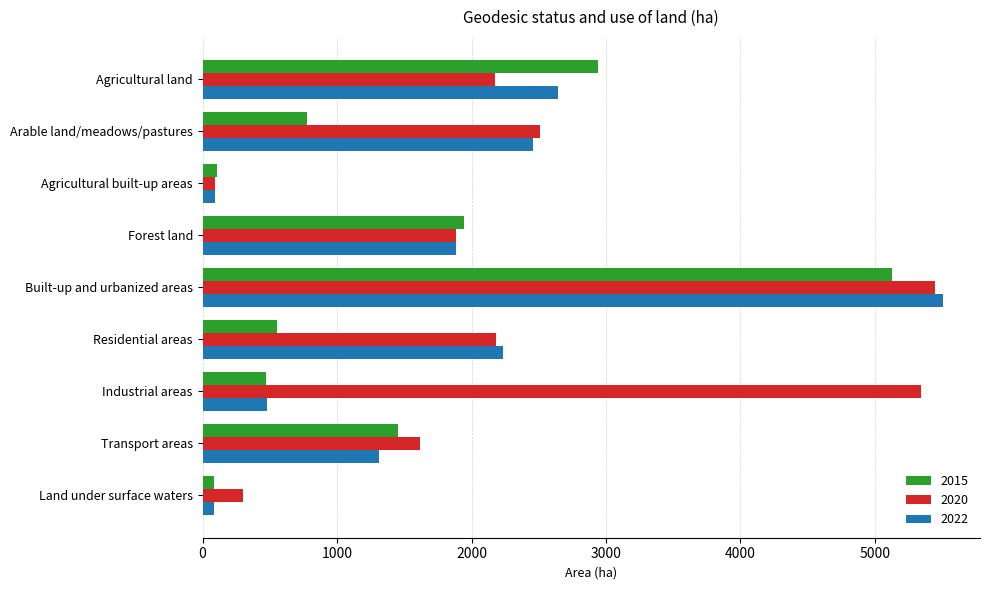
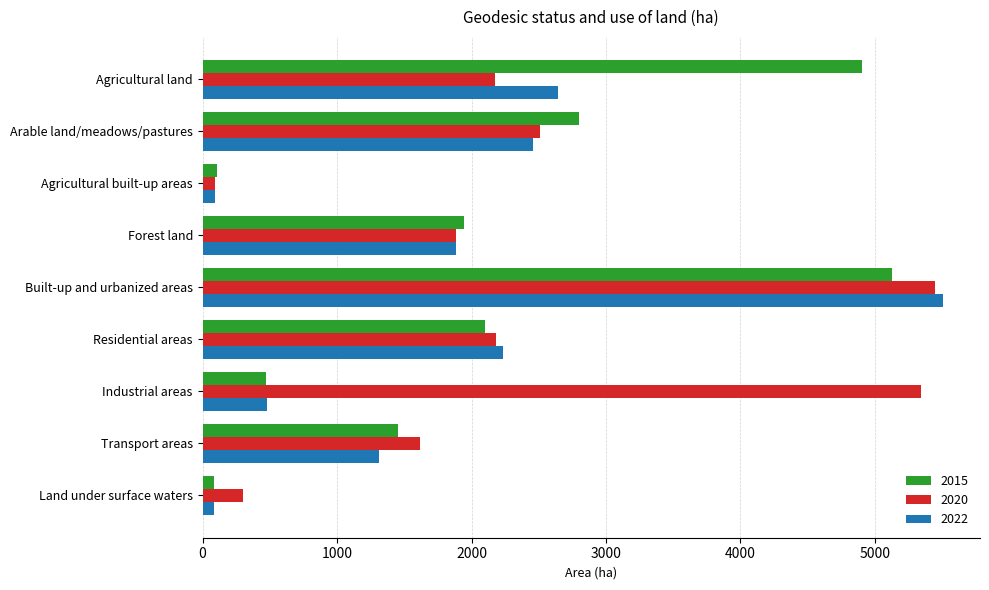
2015, Agricultural land: 2940 -> 4910
2015, Arable land/meadows/pastures: 780 -> 2800
2015, Residential areas: 560 -> 2100
